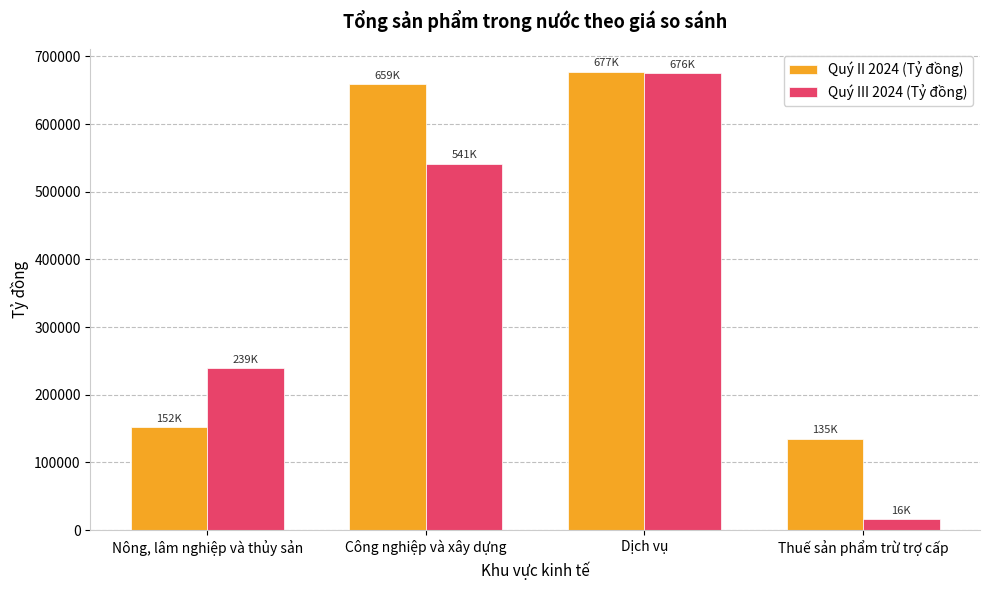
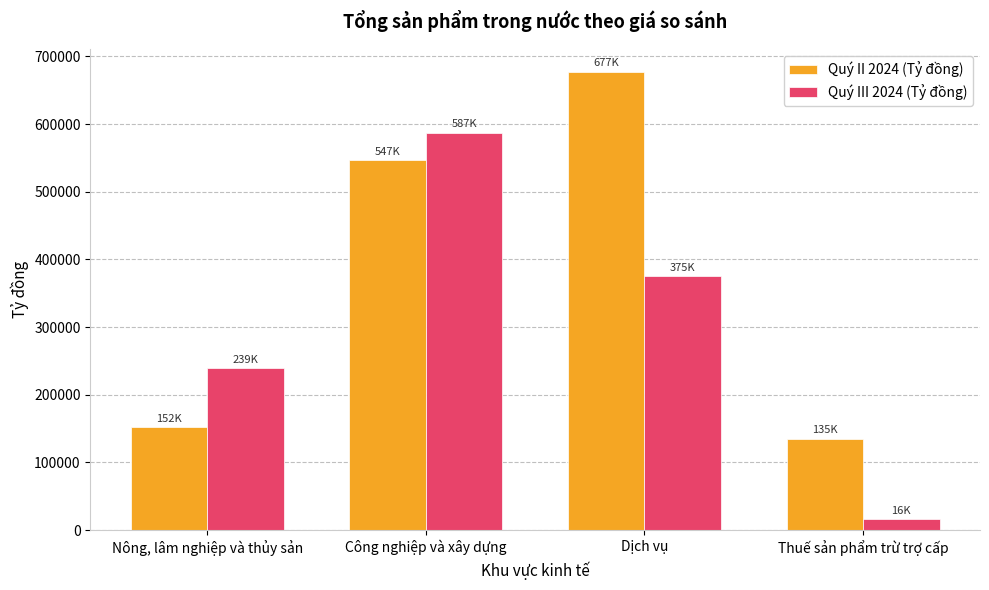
Quý II 2024 (Tỷ đồng), Công nghiệp và xây dựng: 659K -> 547K
Quý III 2024 (Tỷ đồng), Công nghiệp và xây dựng: 541K -> 587K
Quý III 2024 (Tỷ đồng), Dịch vụ: 676K -> 375K
